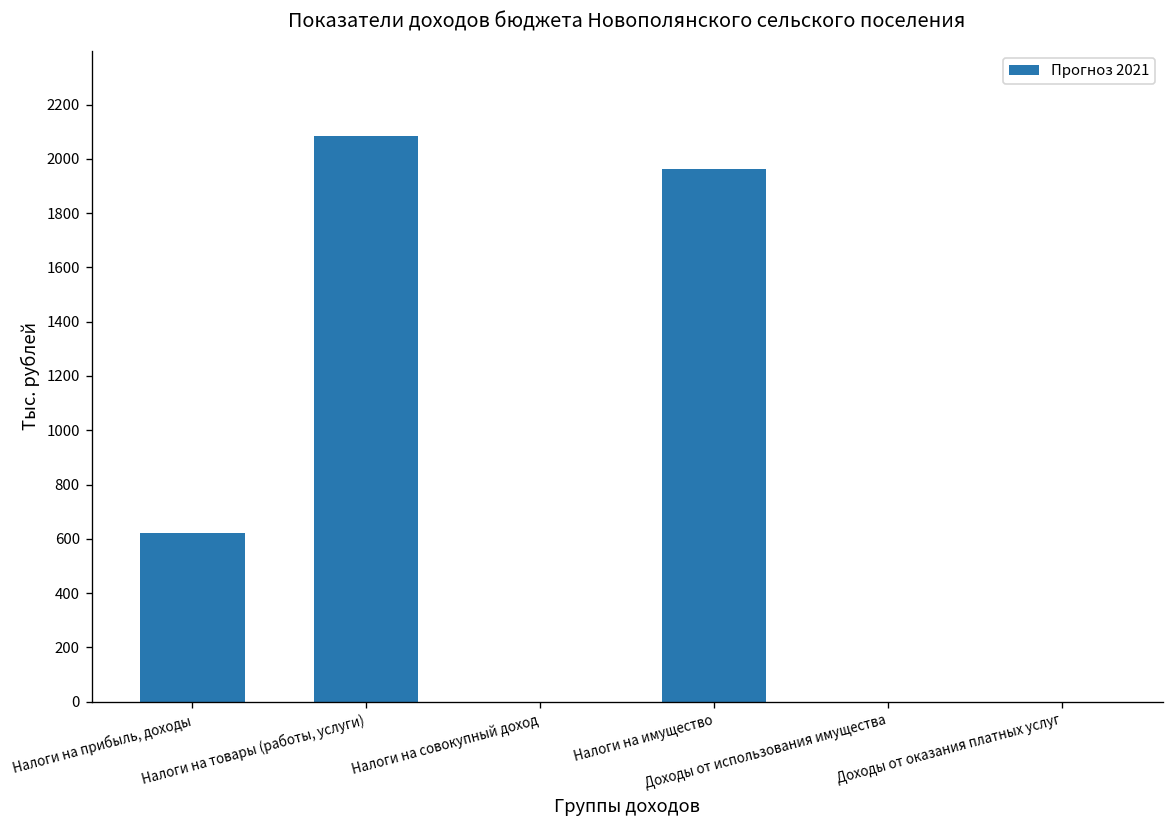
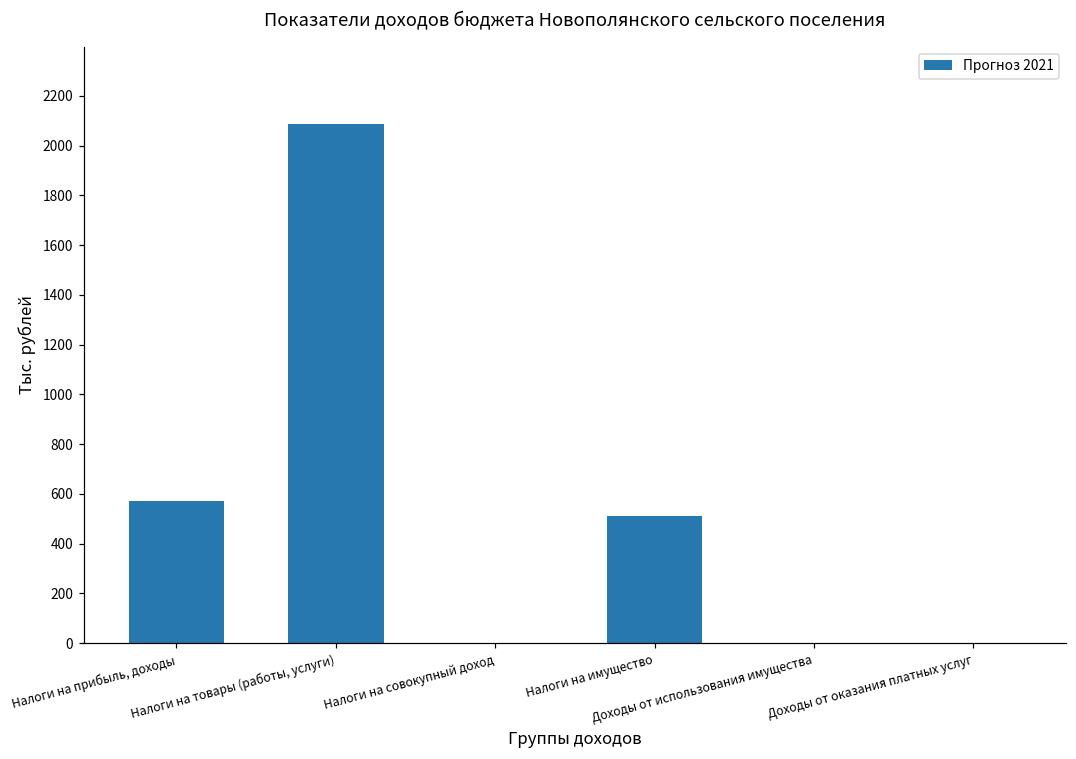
Налоги на прибыль, доходы: 620 -> 570
Налоги на имущество: 1960 -> 510
